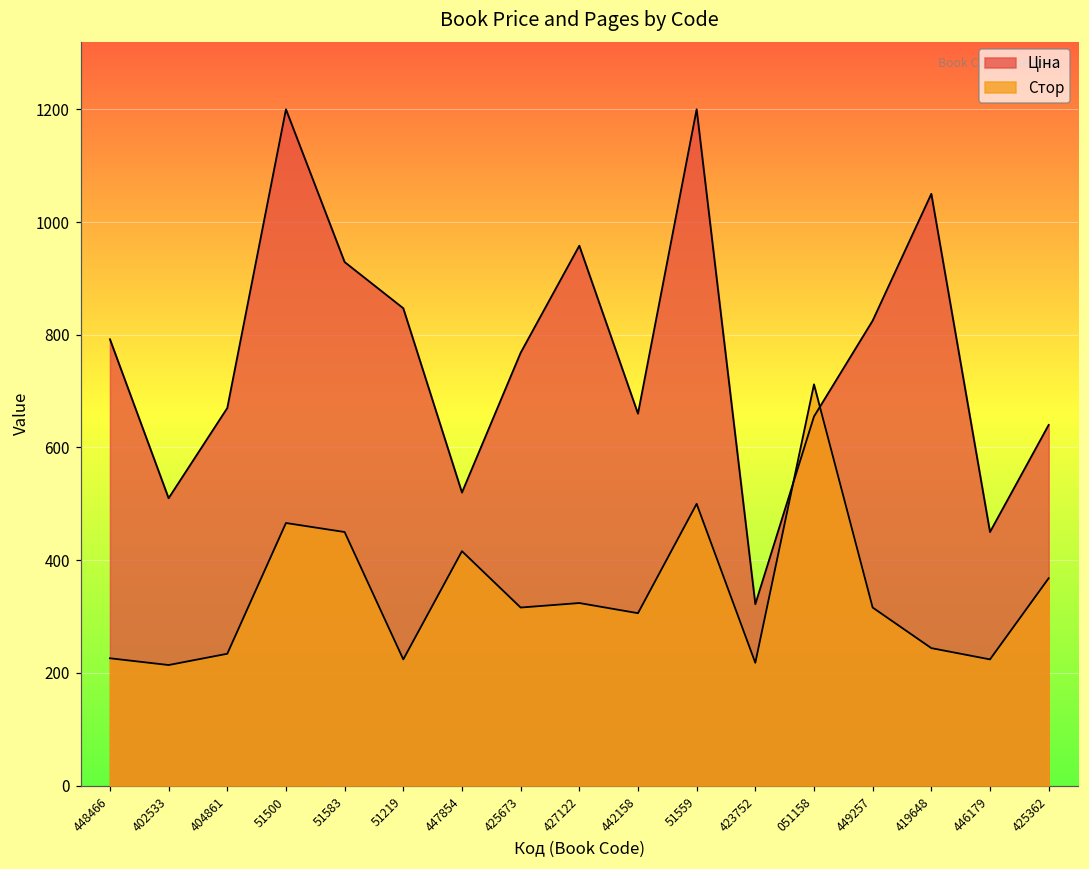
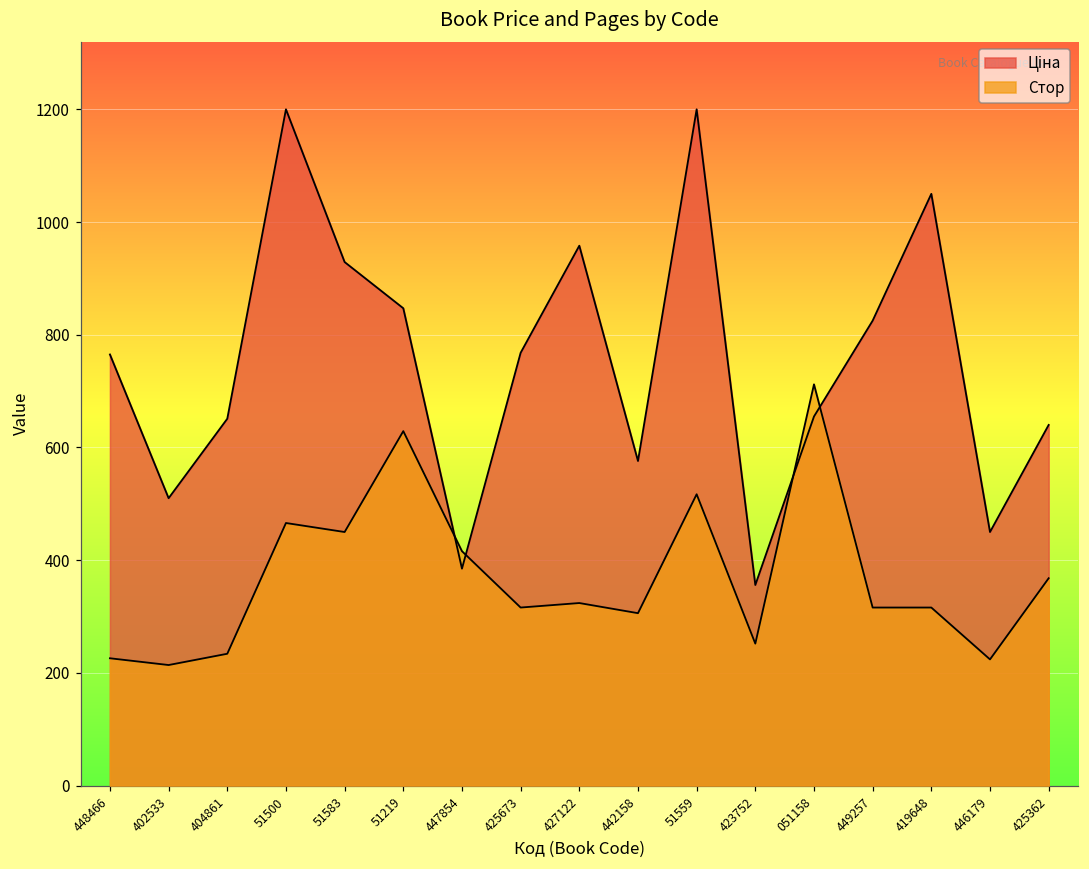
Ціна, 448466: 790 -> 770
Ціна, 404861: 670 -> 650
Стор, 51219: 220 -> 630
Ціна, 447854: 520 -> 390
Ціна, 442158: 660 -> 580
Стор, 51559: 500 -> 520
Ціна, 423752: 320 -> 360
Стор, 423752: 220 -> 250
Стор, 419648: 240 -> 320
